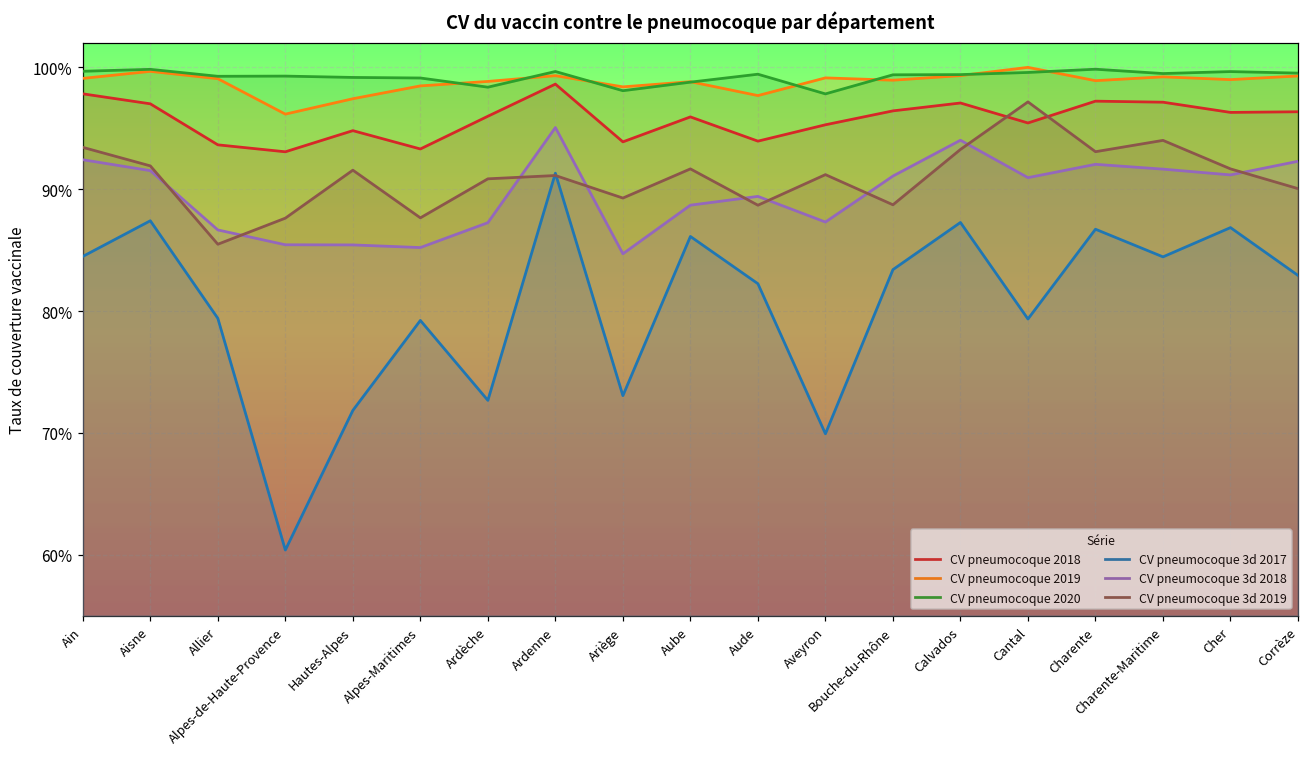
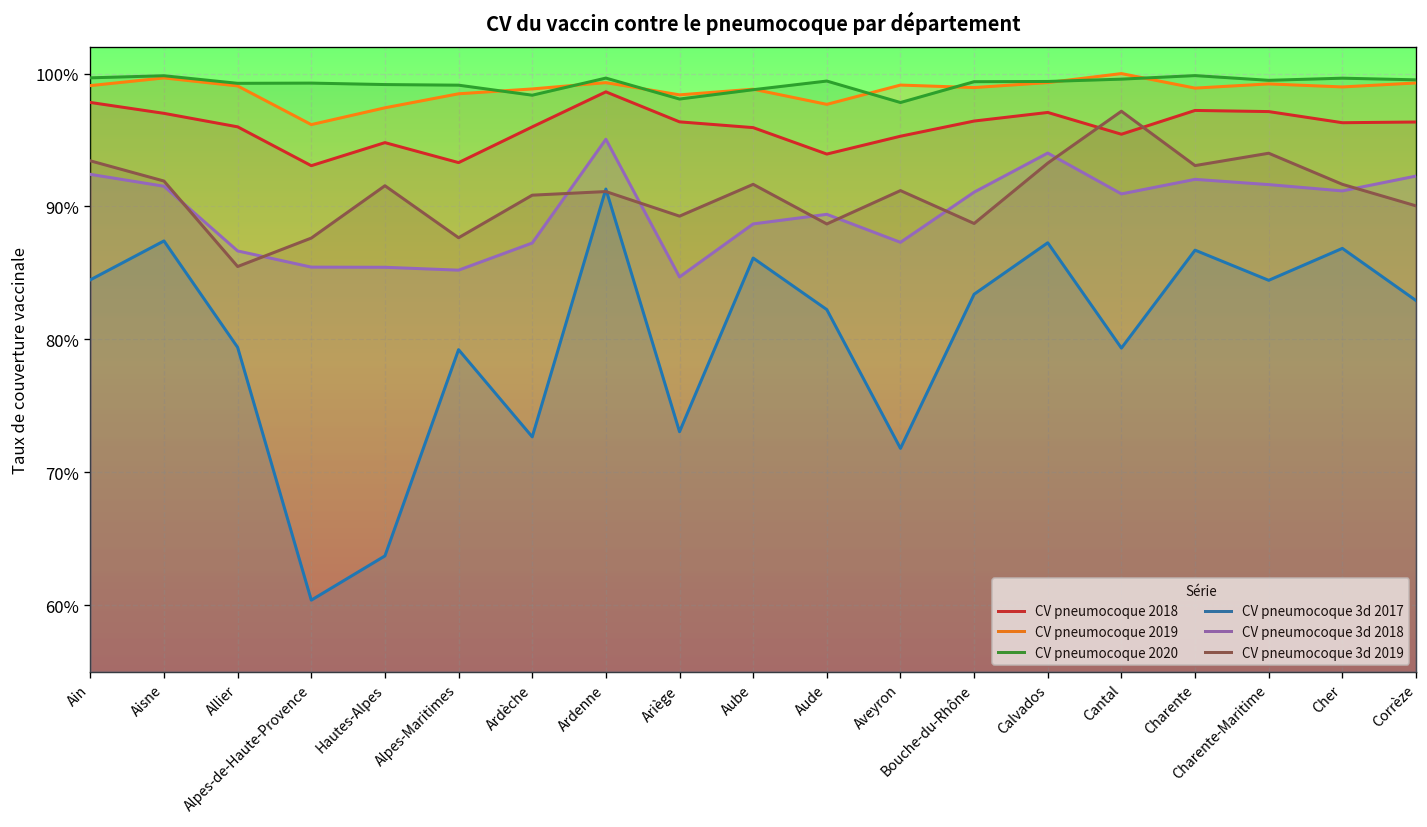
CV pneumocoque 2018, Allier: 93.6% -> 96.0%
CV pneumocoque 3d 2017, Hautes-Alpes: 71.8% -> 63.7%
CV pneumocoque 2018, Ariège: 93.9% -> 96.4%
CV pneumocoque 3d 2017, Aveyron: 69.9% -> 71.8%
